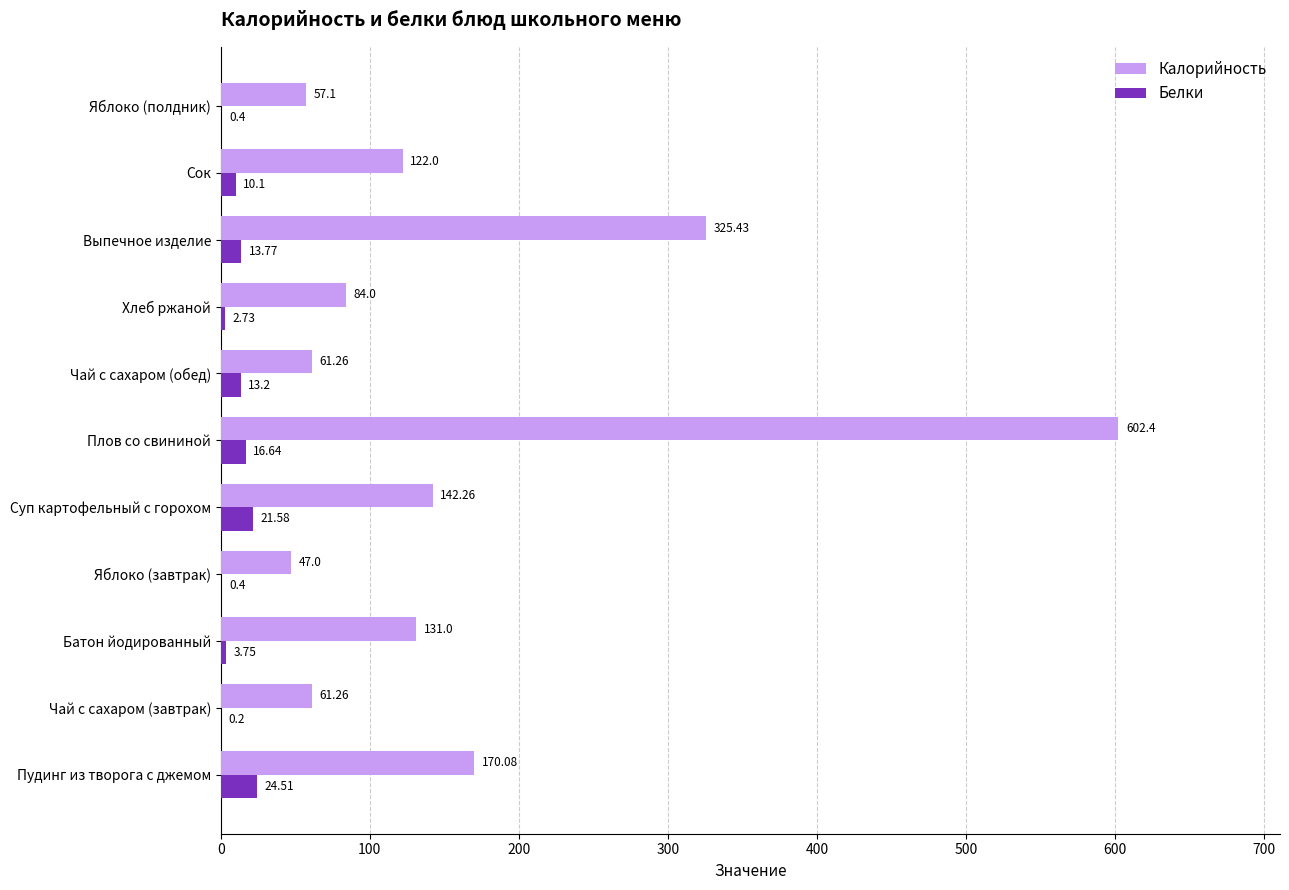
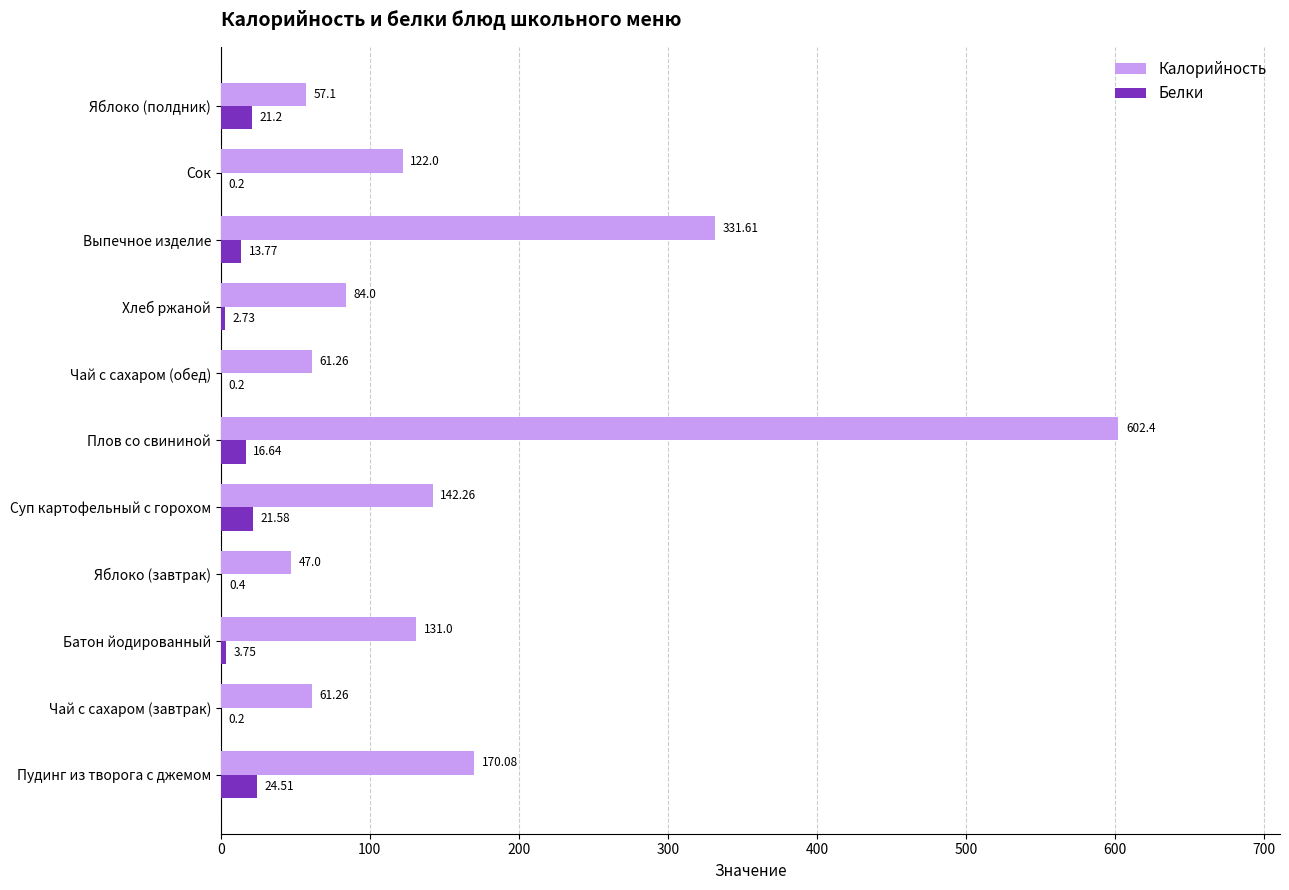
Белки, Яблоко (полдник): 0.4 -> 21.2
Белки, Сок: 10.1 -> 0.2
Калорийность, Выпечное изделие: 325.43 -> 331.61
Белки, Чай с сахаром (обед): 13.2 -> 0.2
